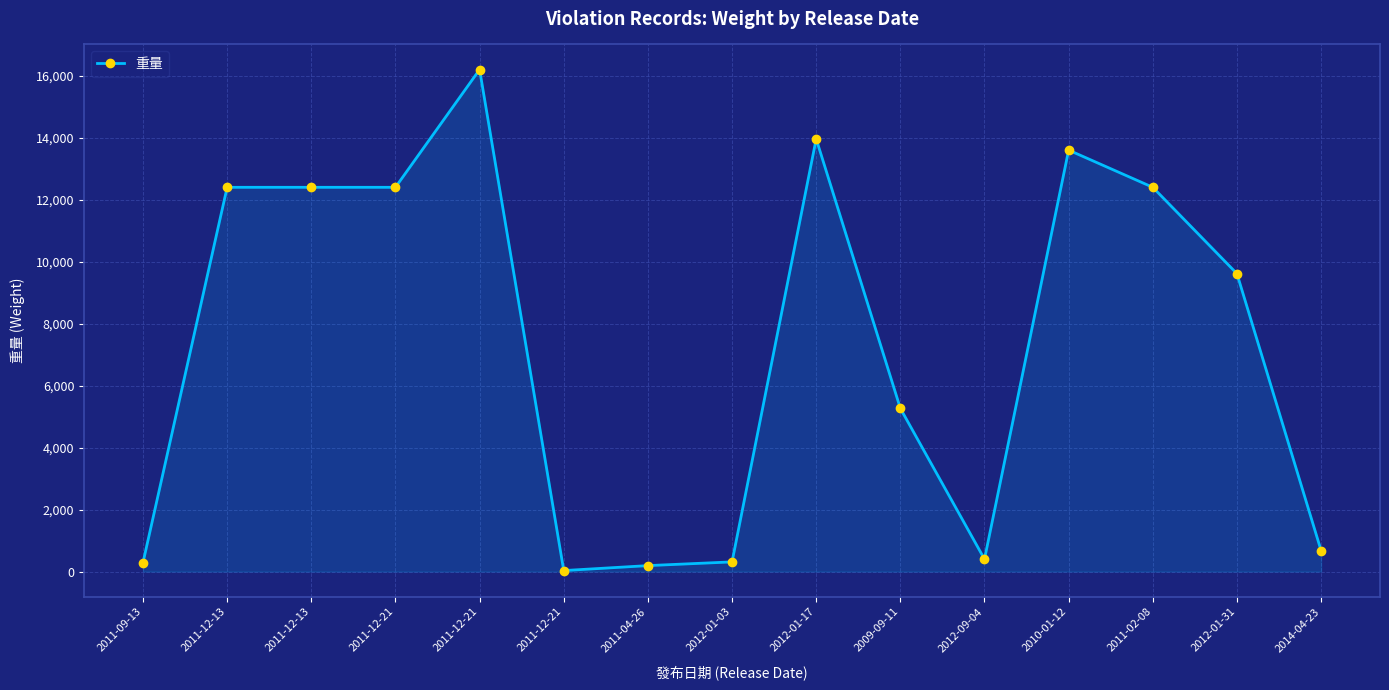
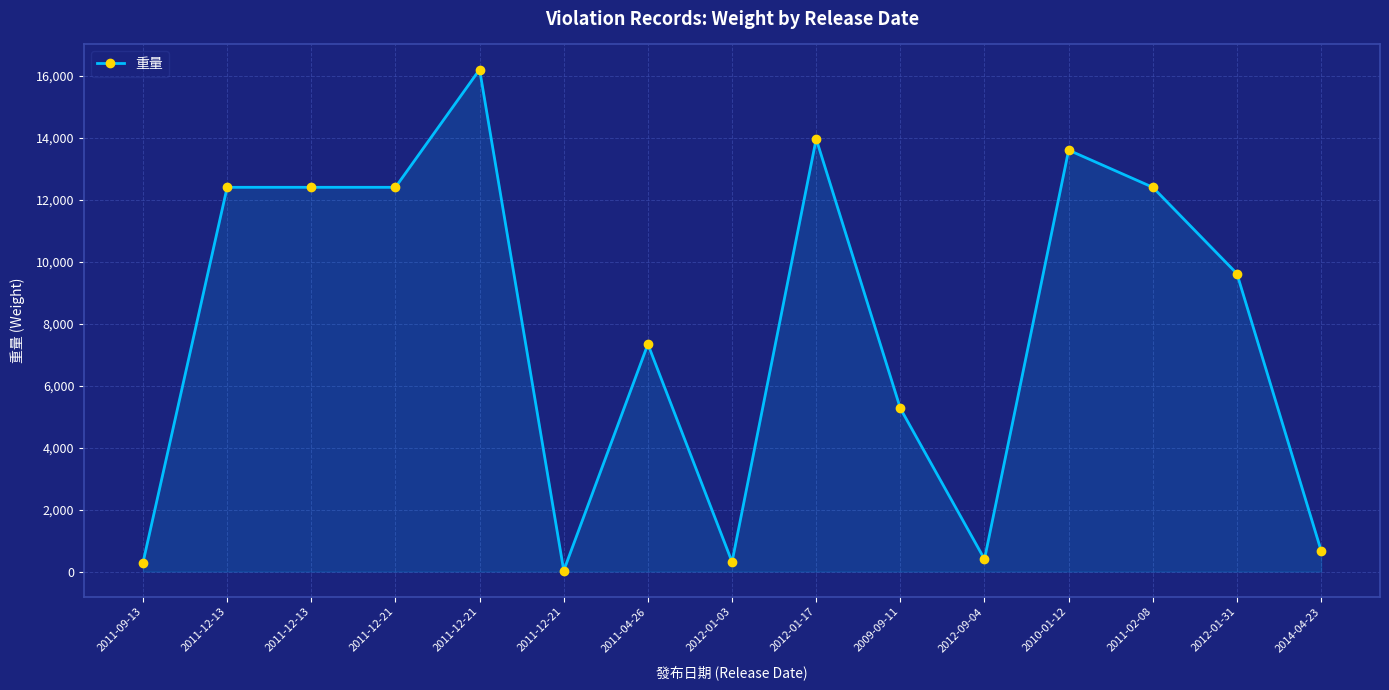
2011-04-26: 200 -> 7,300
